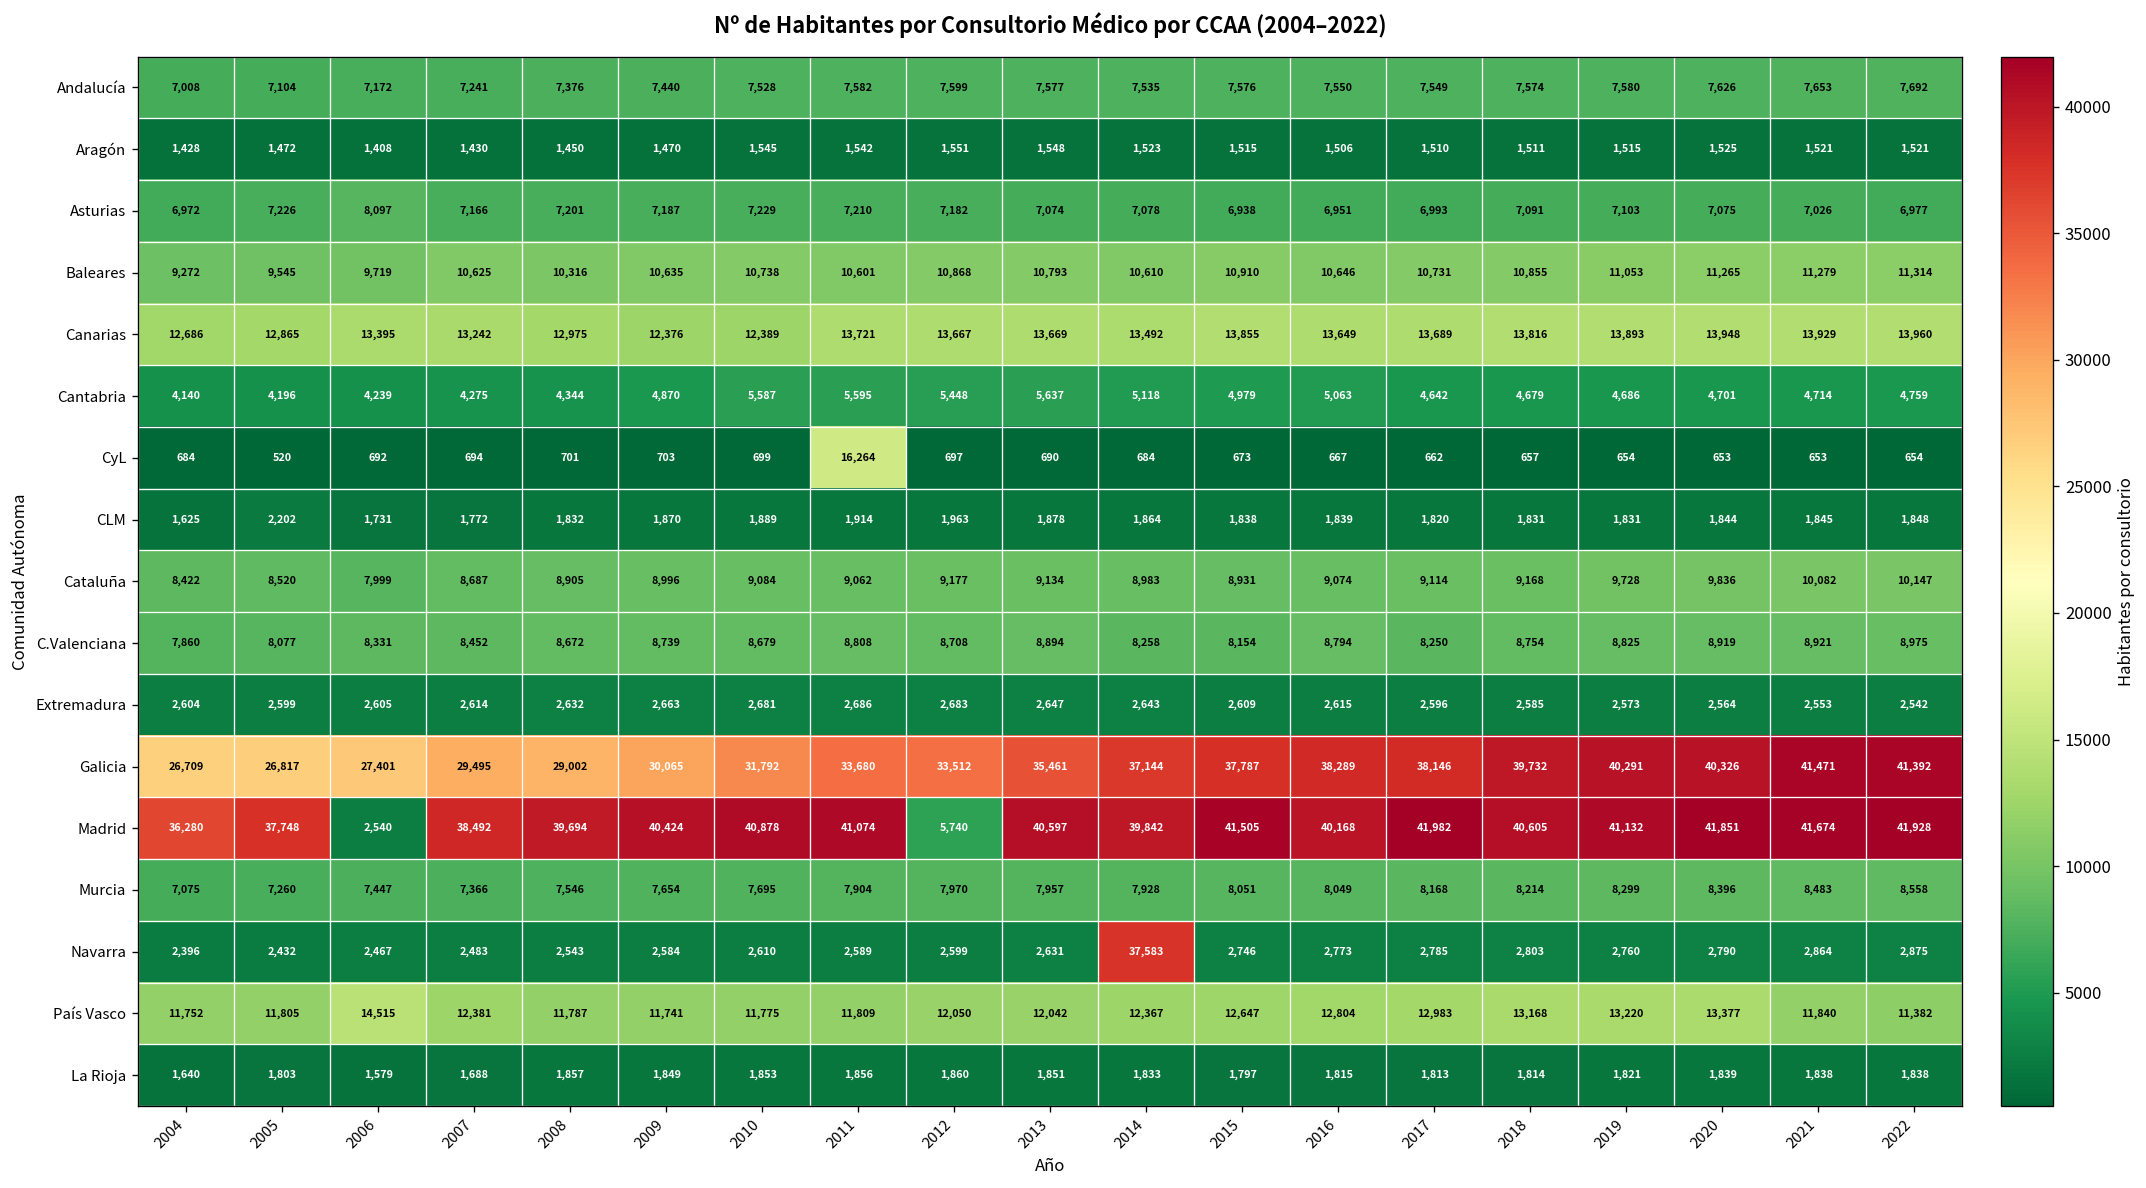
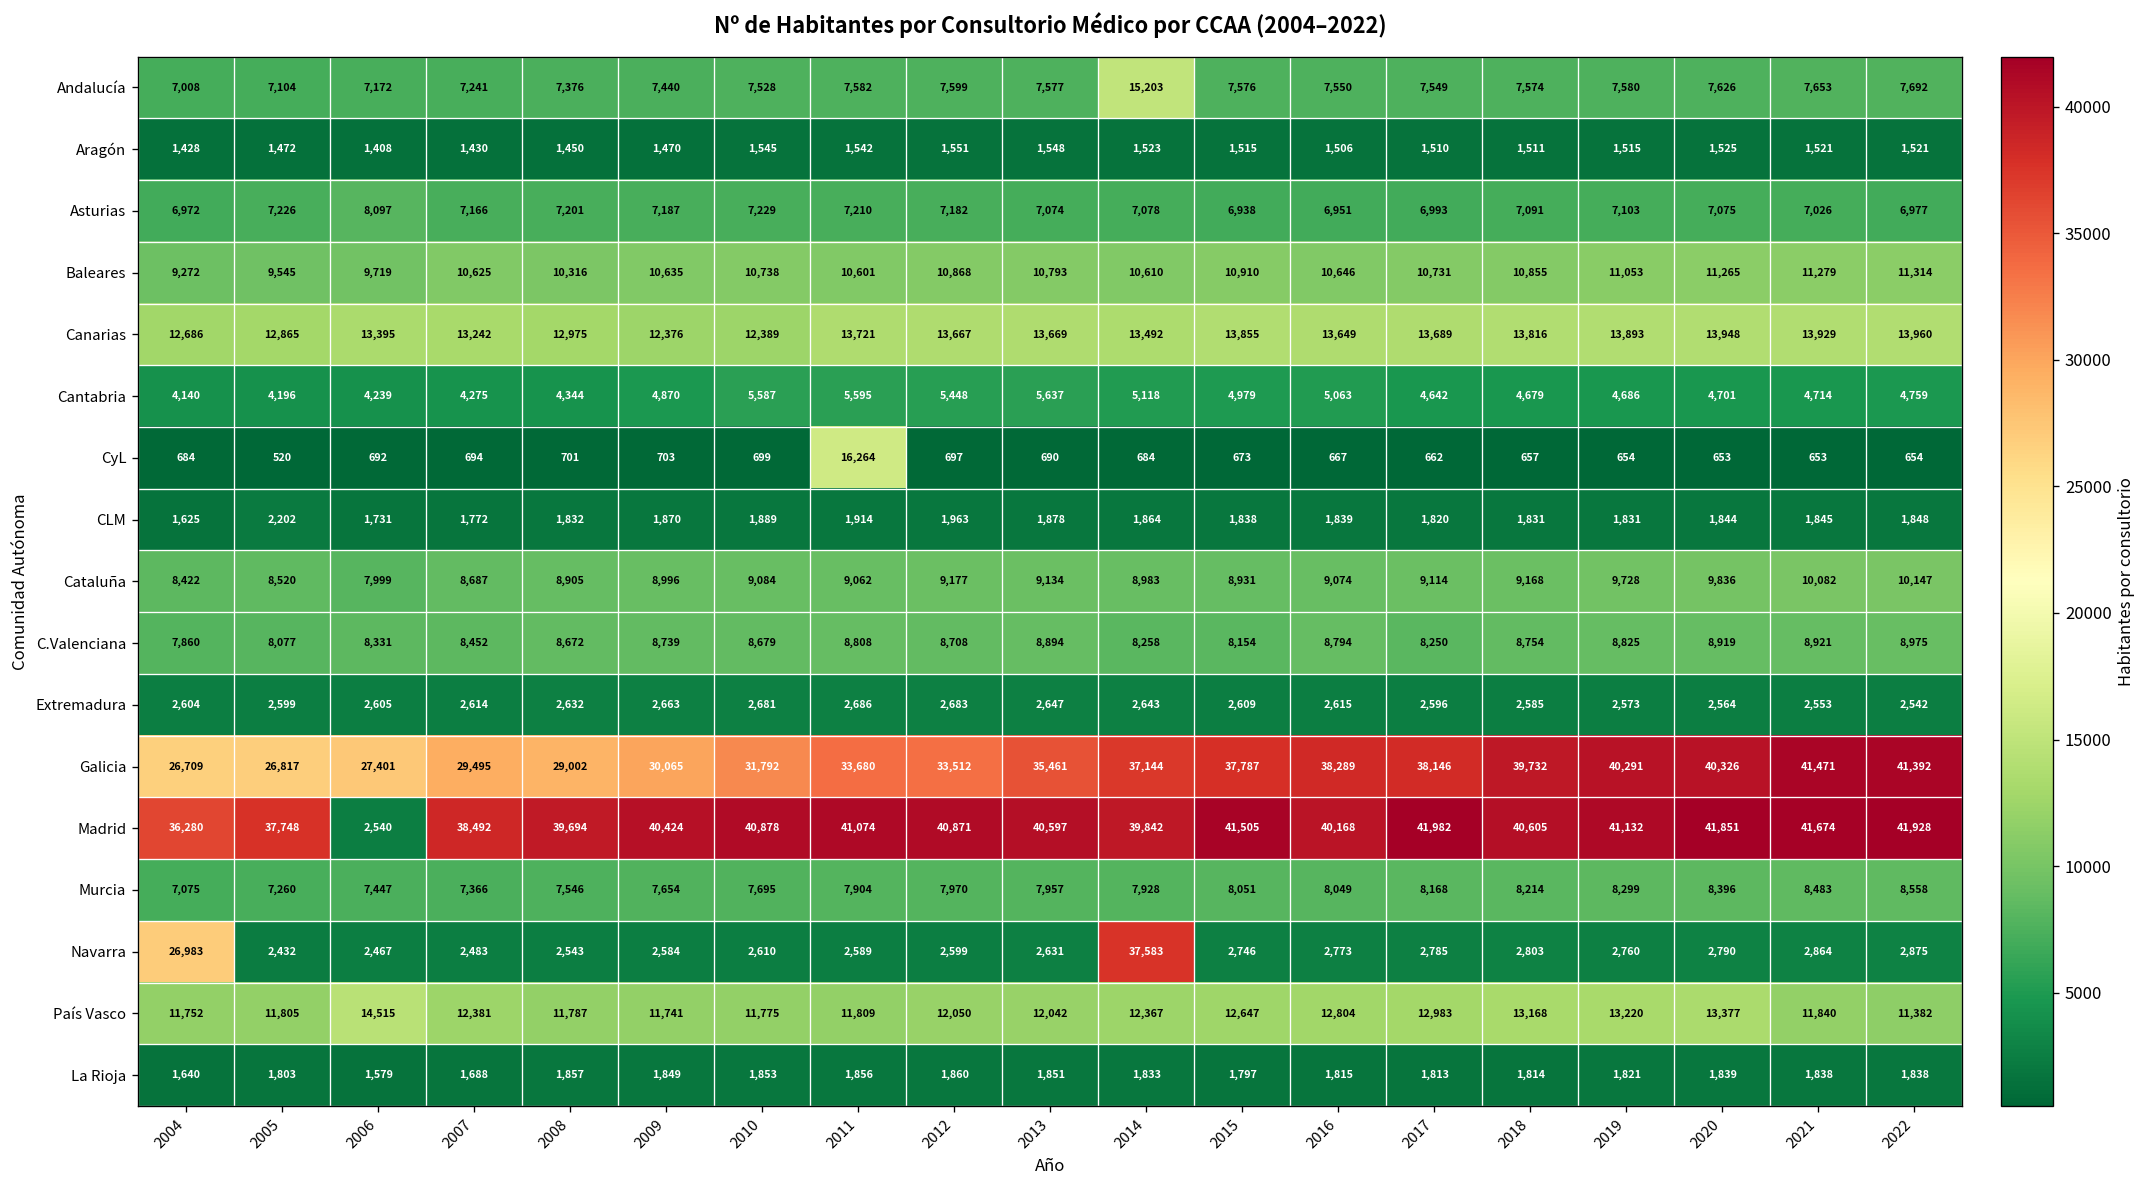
Andalucía, 2014: 7,535 -> 15,203
Madrid, 2012: 5,740 -> 40,871
Navarra, 2004: 2,396 -> 26,983
